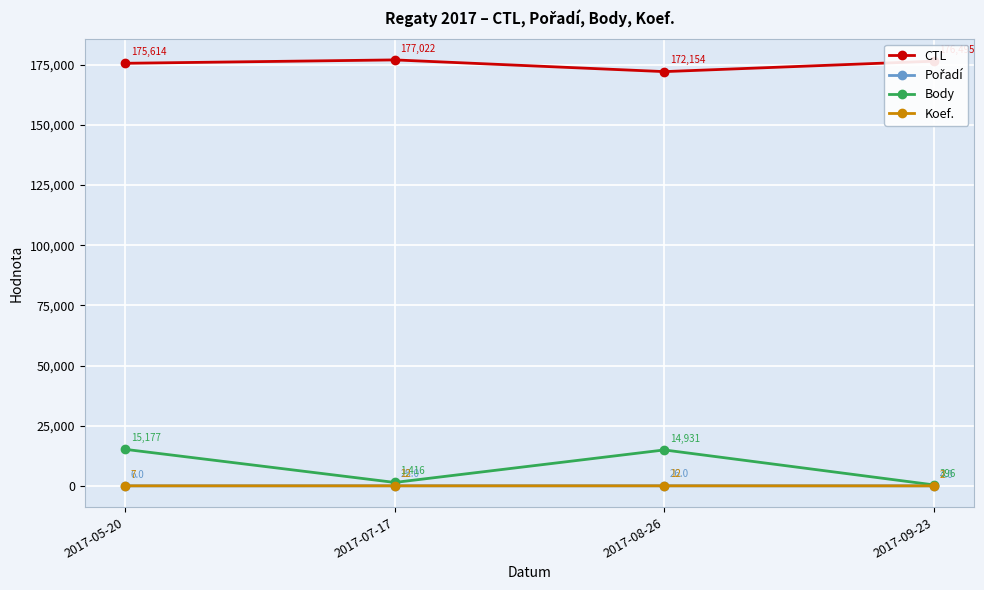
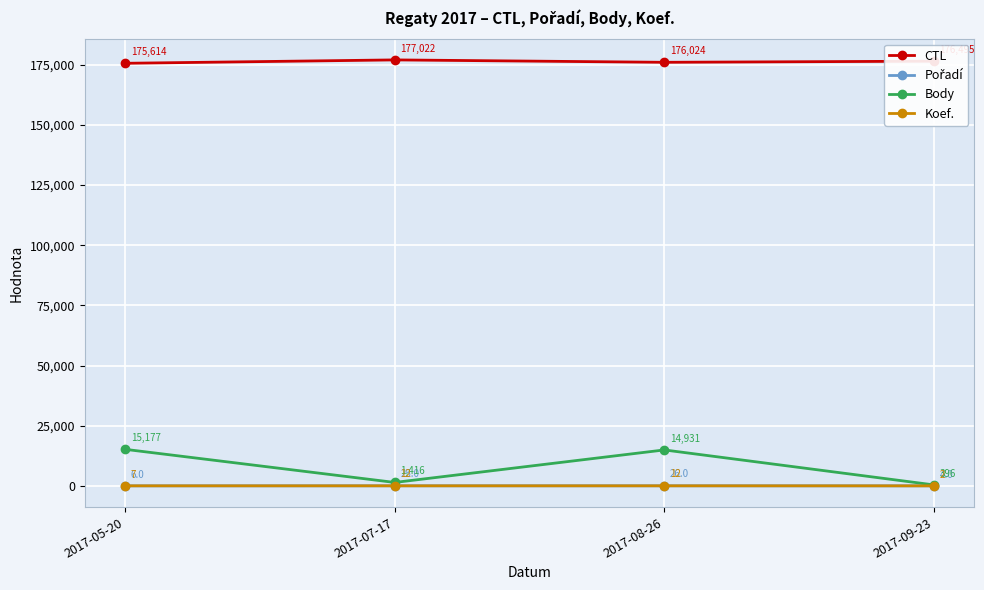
CTL, 2017-08-26: 172,154 -> 176,024
